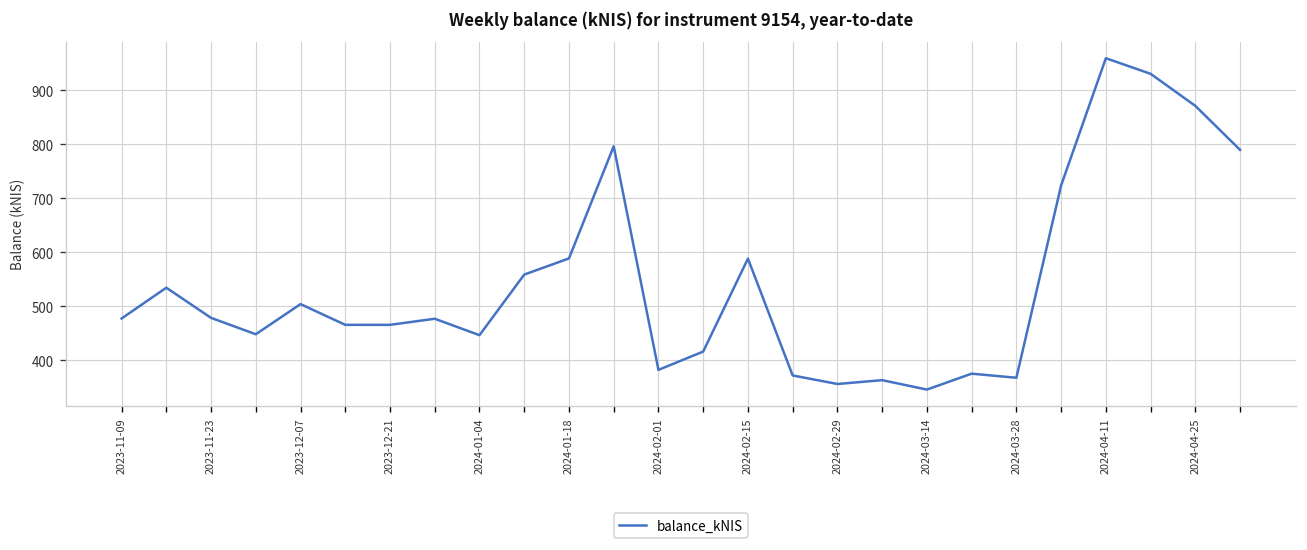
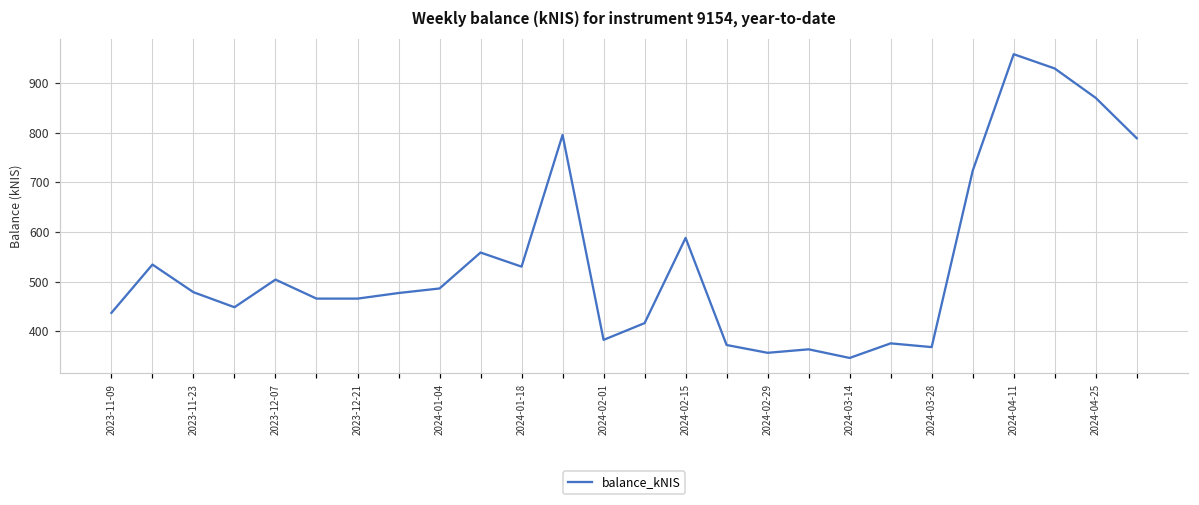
2023-11-09: 480 -> 440
2024-01-04: 450 -> 490
2024-01-18: 590 -> 530
